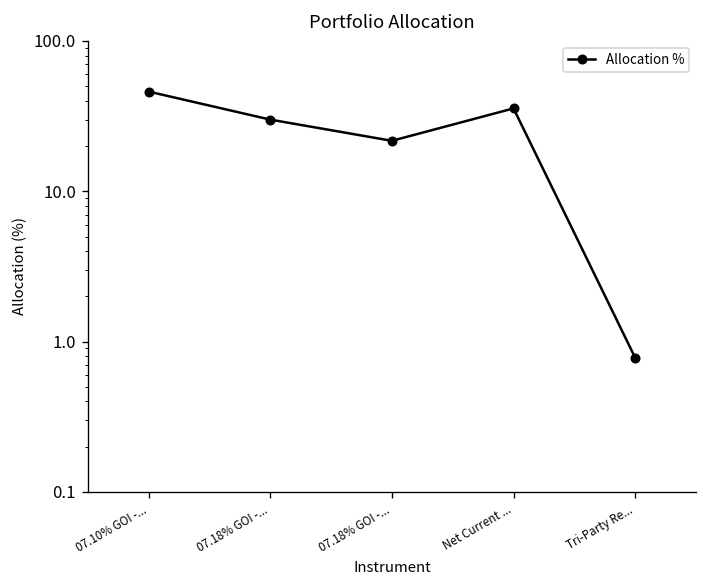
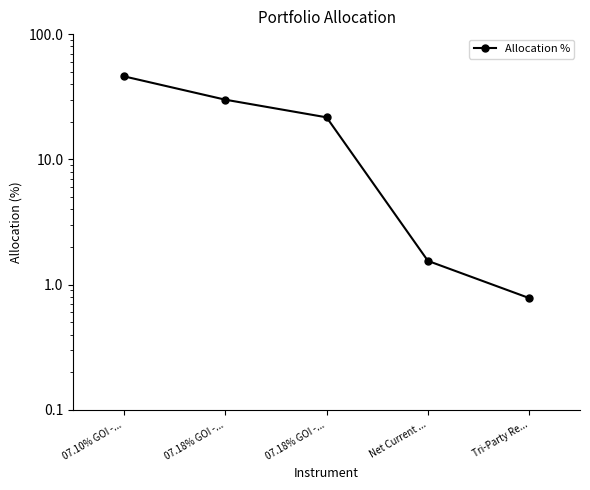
Net Current ...: 36 -> 1.5
